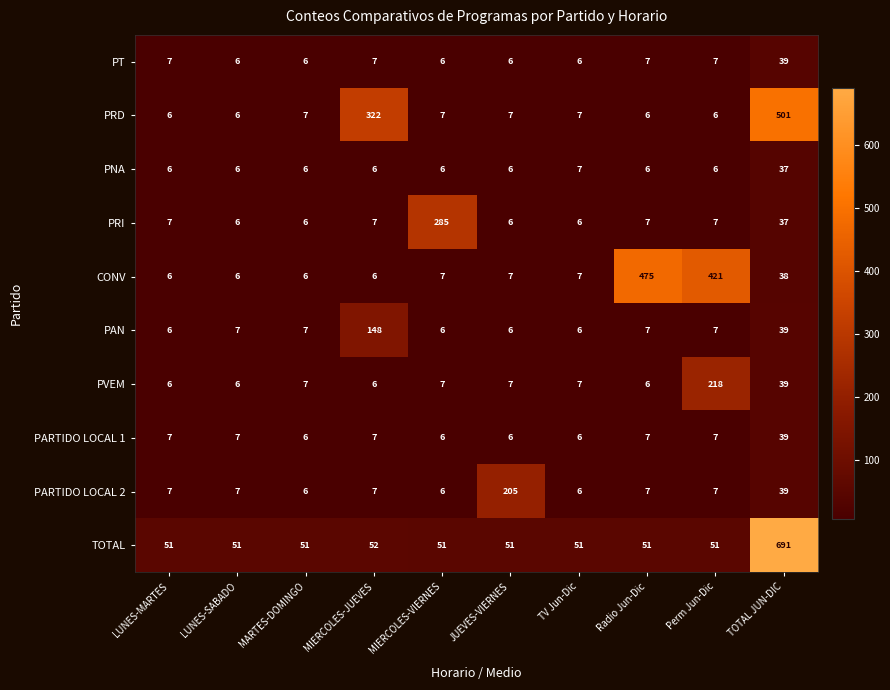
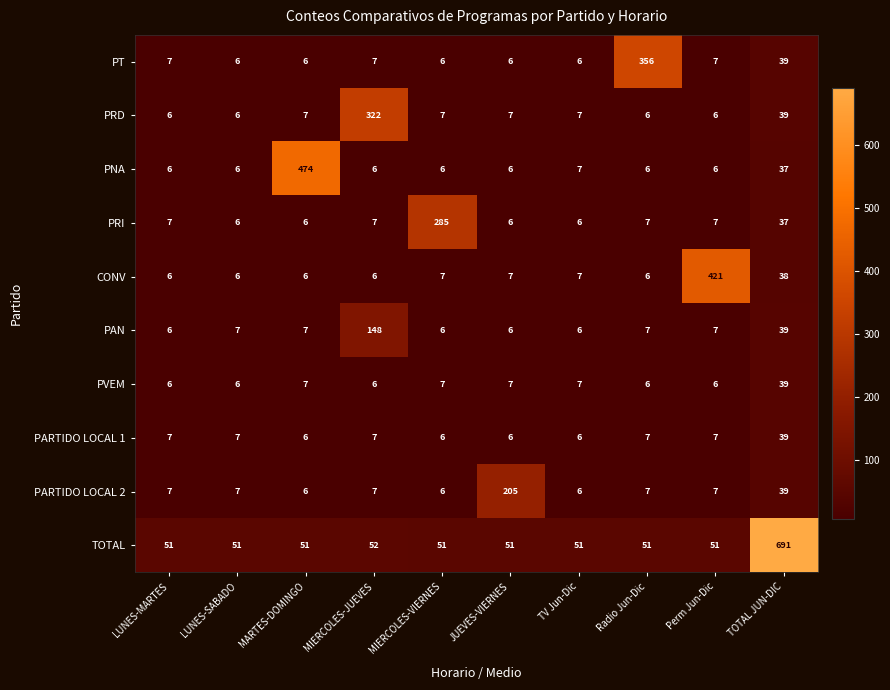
PT, Radio Jun-Dic: 7 -> 356
PRD, TOTAL JUN-DIC: 501 -> 39
PNA, MARTES-DOMINGO: 6 -> 474
CONV, Radio Jun-Dic: 475 -> 6
PVEM, Perm Jun-Dic: 218 -> 6
